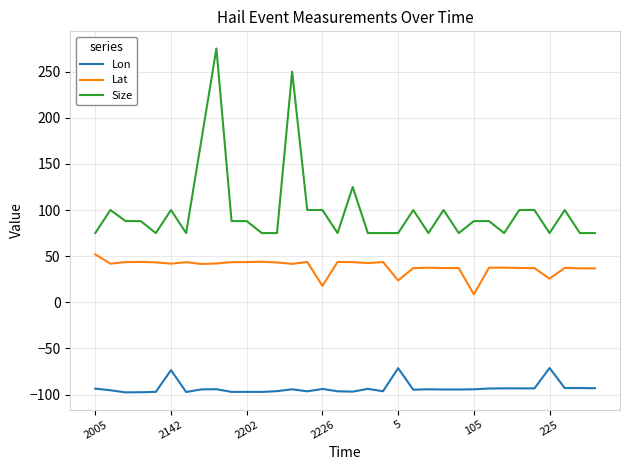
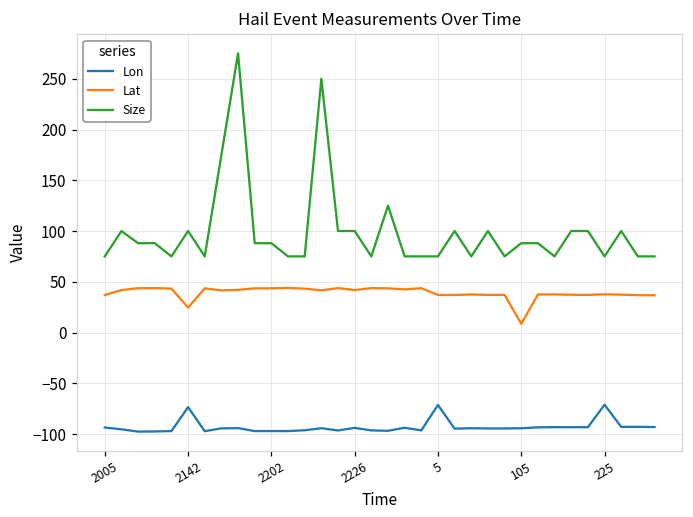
Lat, 2005: 50 -> 40
Lat, 2142: 40 -> 20
Lat, 2226: 20 -> 40
Lat, 5: 20 -> 40
Lat, 225: 30 -> 40
